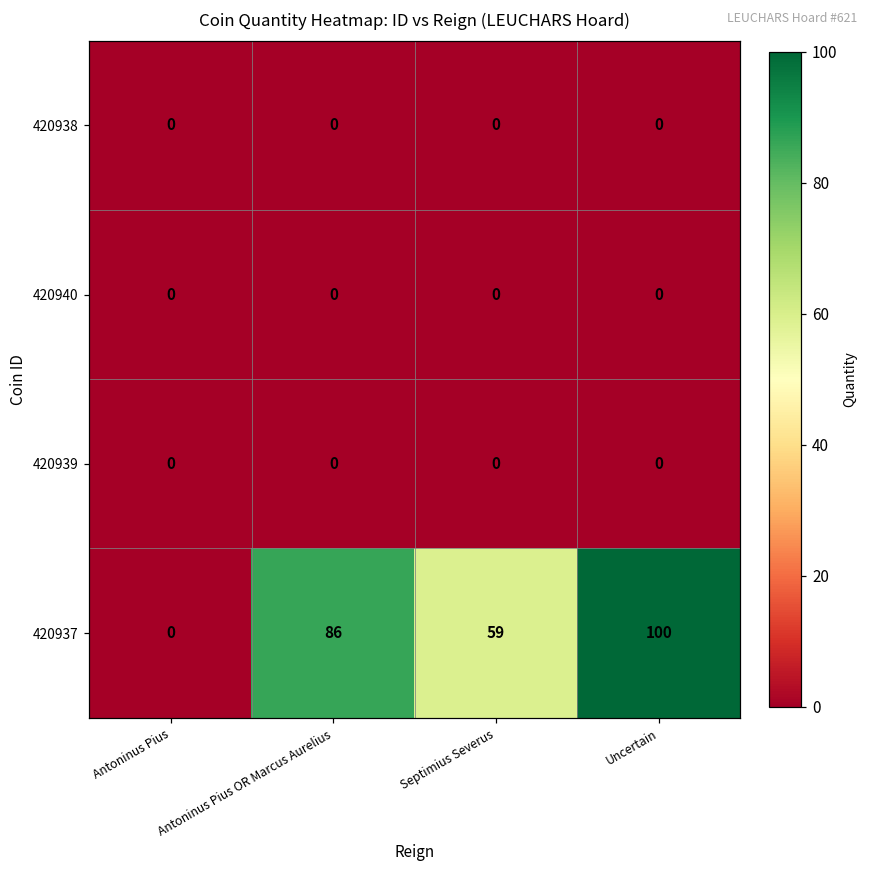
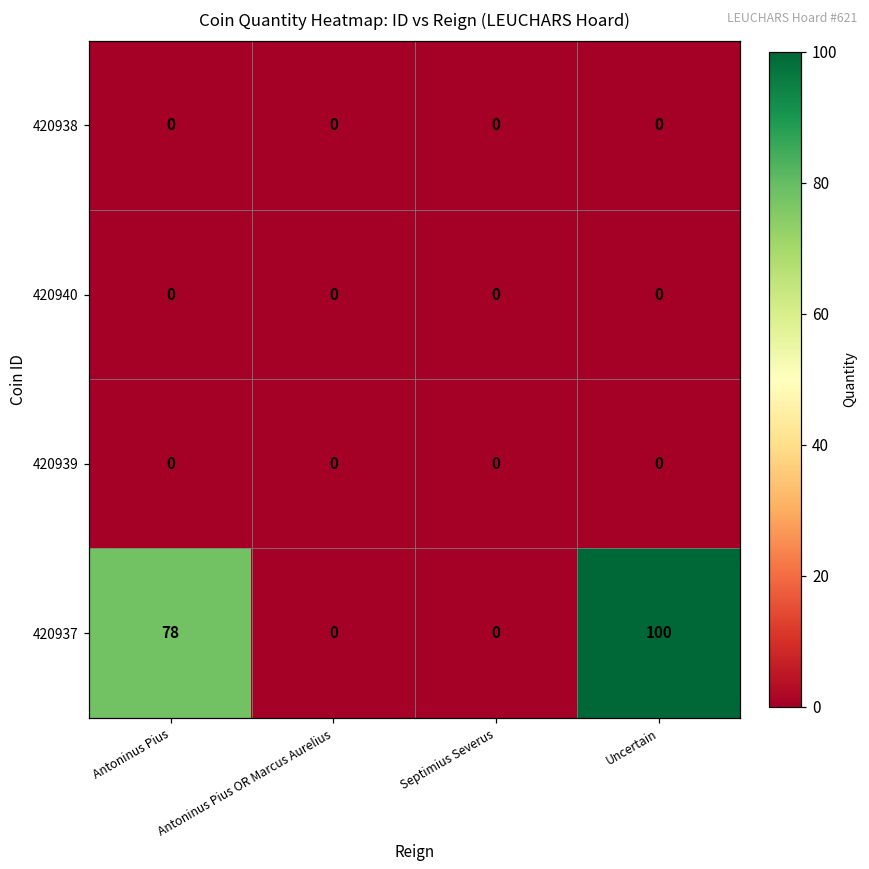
420937, Antoninus Pius: 0 -> 78
420937, Antoninus Pius OR Marcus Aurelius: 86 -> 0
420937, Septimius Severus: 59 -> 0
